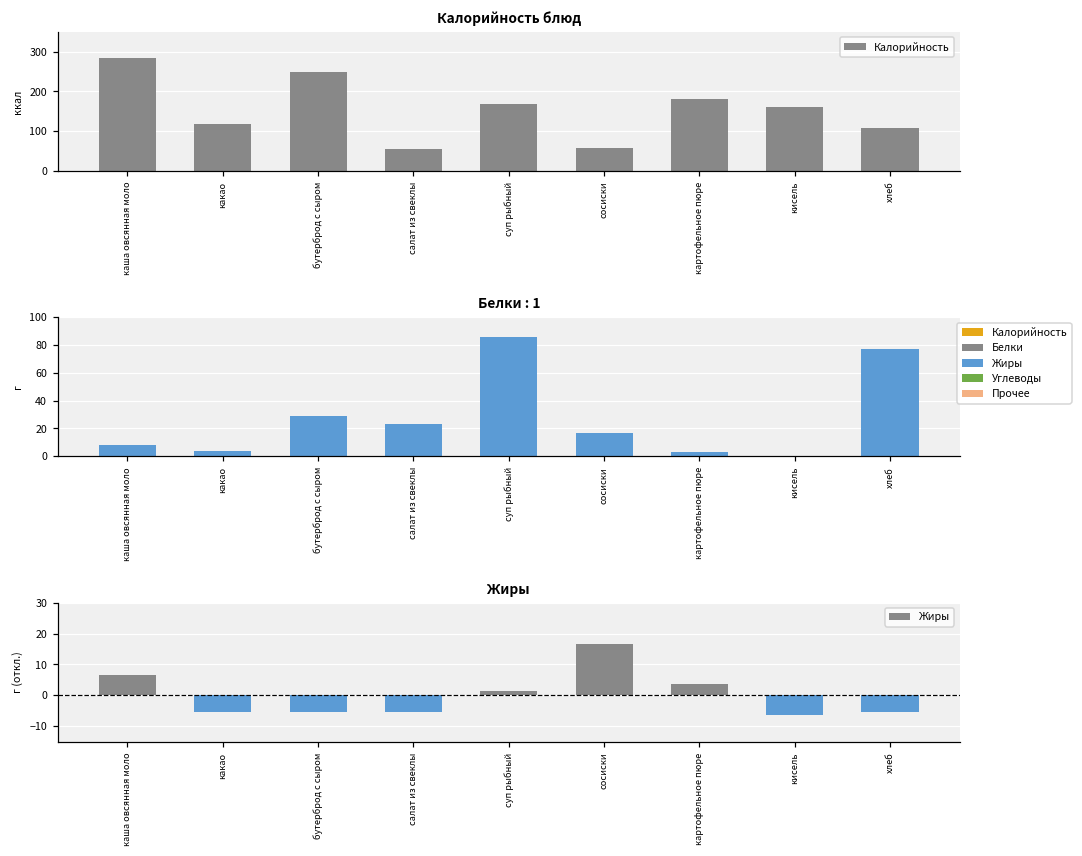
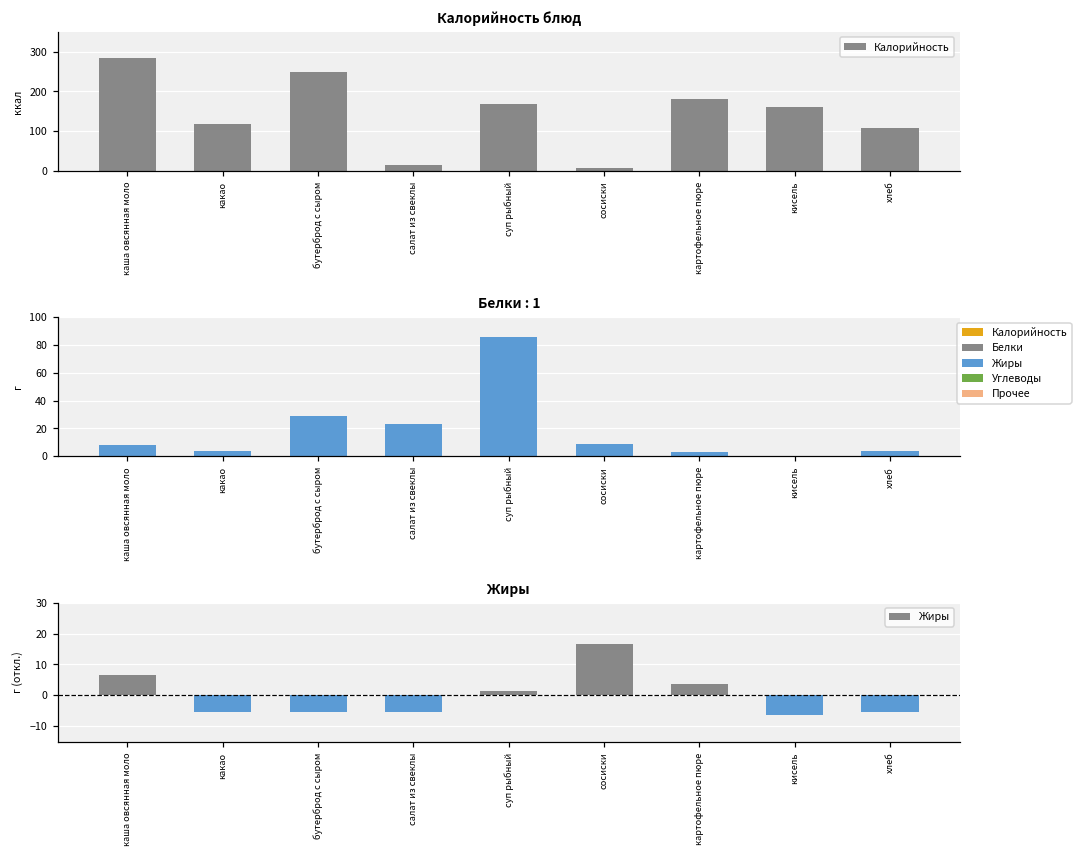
Калорийность блюд, салат из свеклы: 60 -> 20
Калорийность блюд, сосиски: 60 -> 10
Белки : 1, сосиски: 17 -> 9
Белки : 1, хлеб: 77 -> 4
